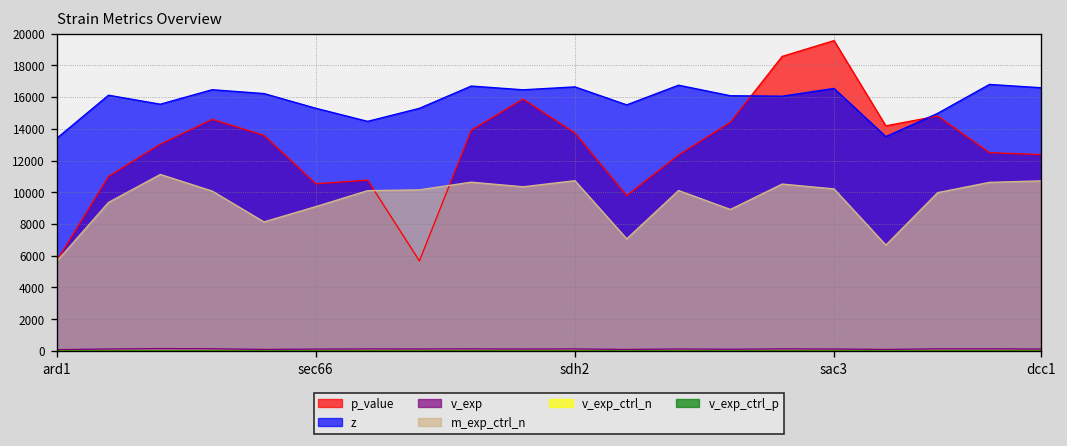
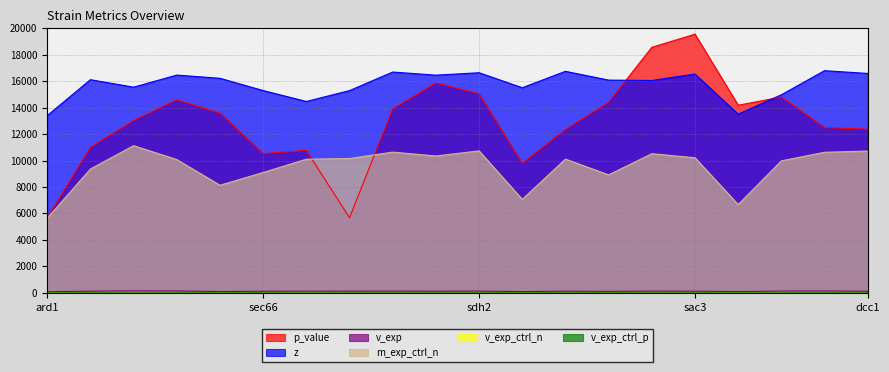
p_value, sdh2: 13700 -> 15100
